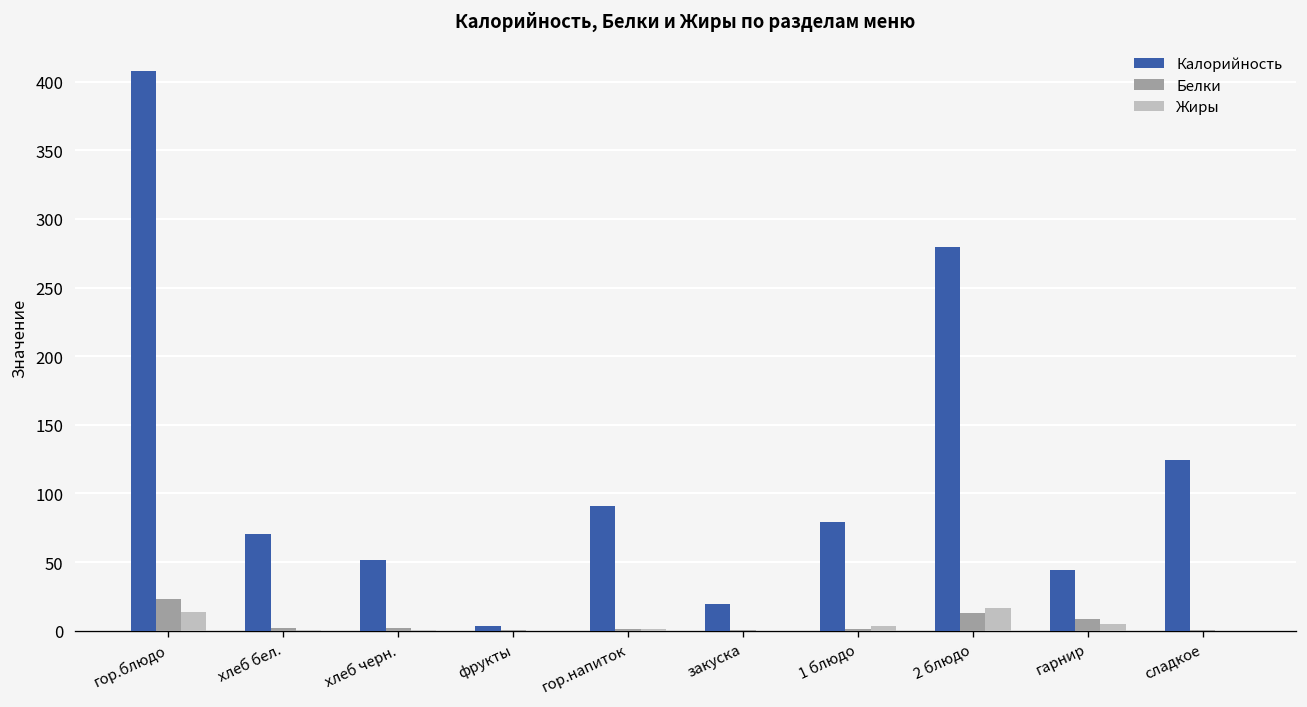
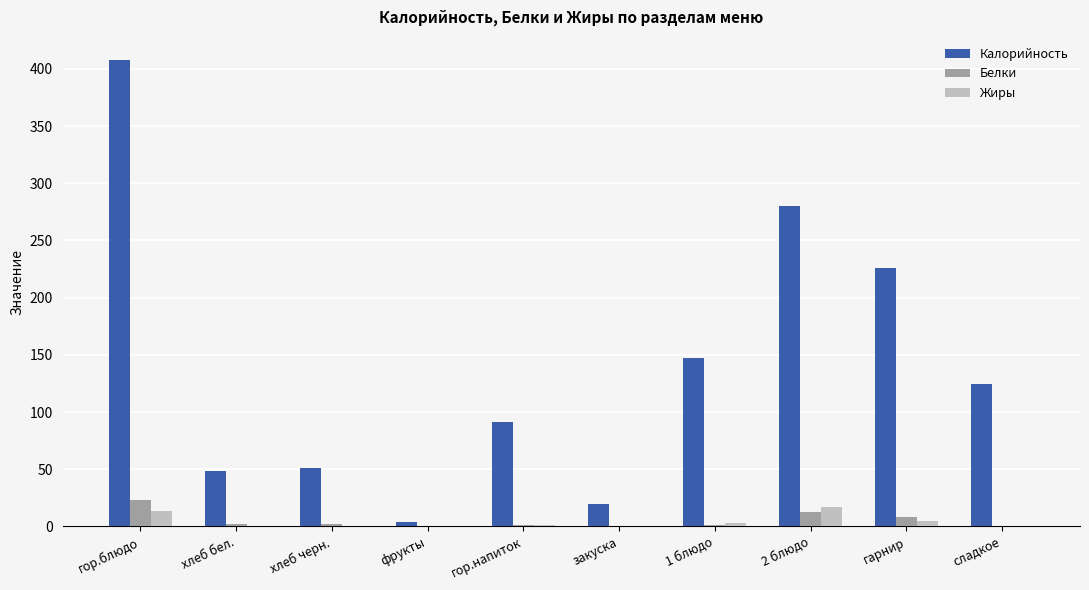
Калорийность, хлеб бел.: 70 -> 49
Калорийность, 1 блюдо: 80 -> 147
Калорийность, гарнир: 44 -> 226
